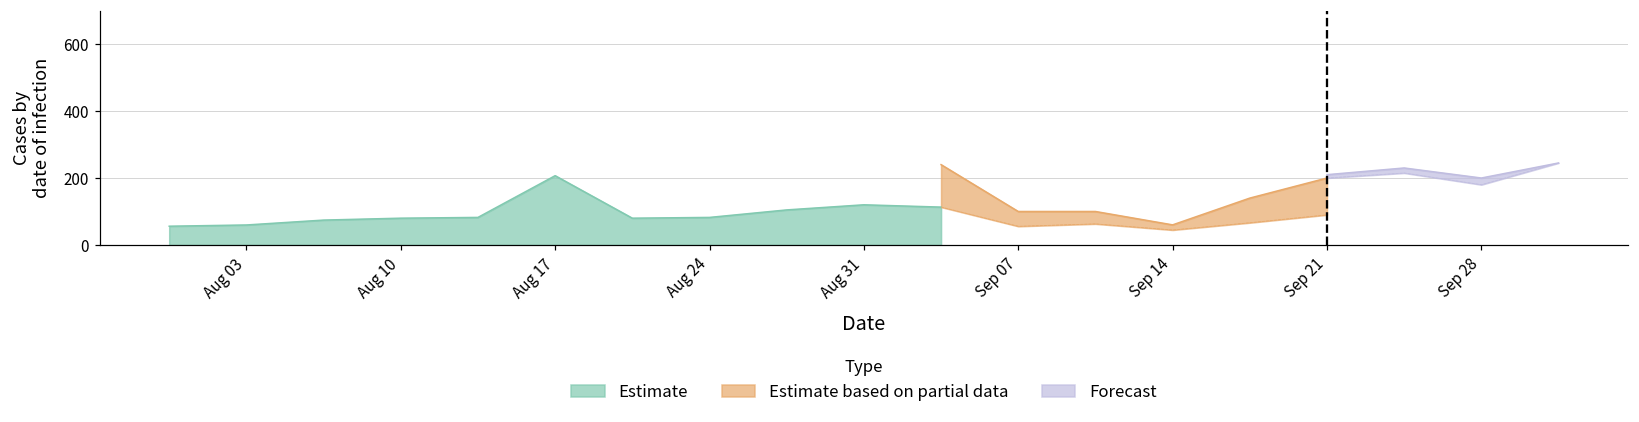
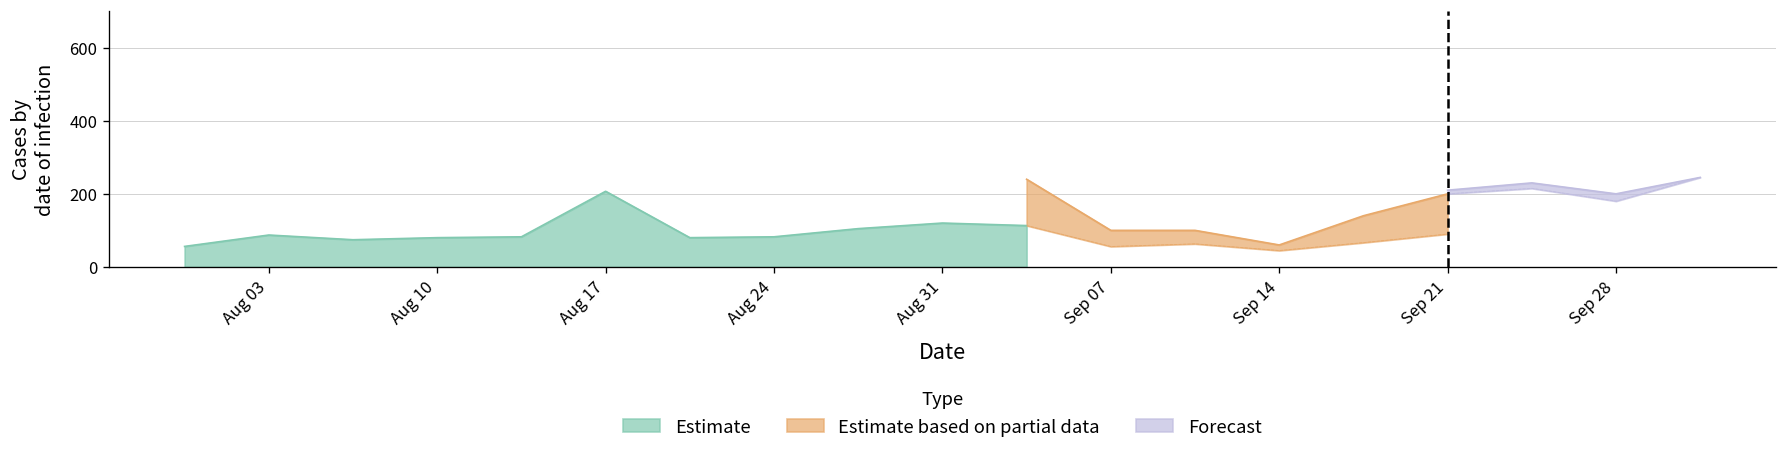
Estimate, Aug 03: 60 -> 90
